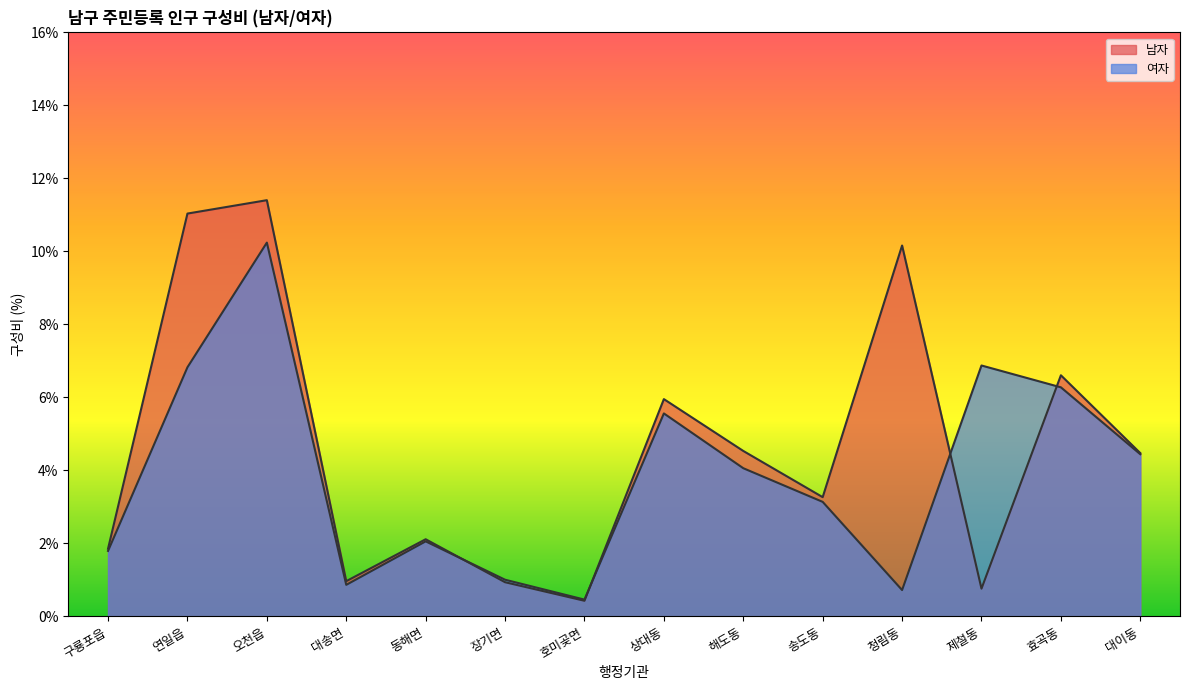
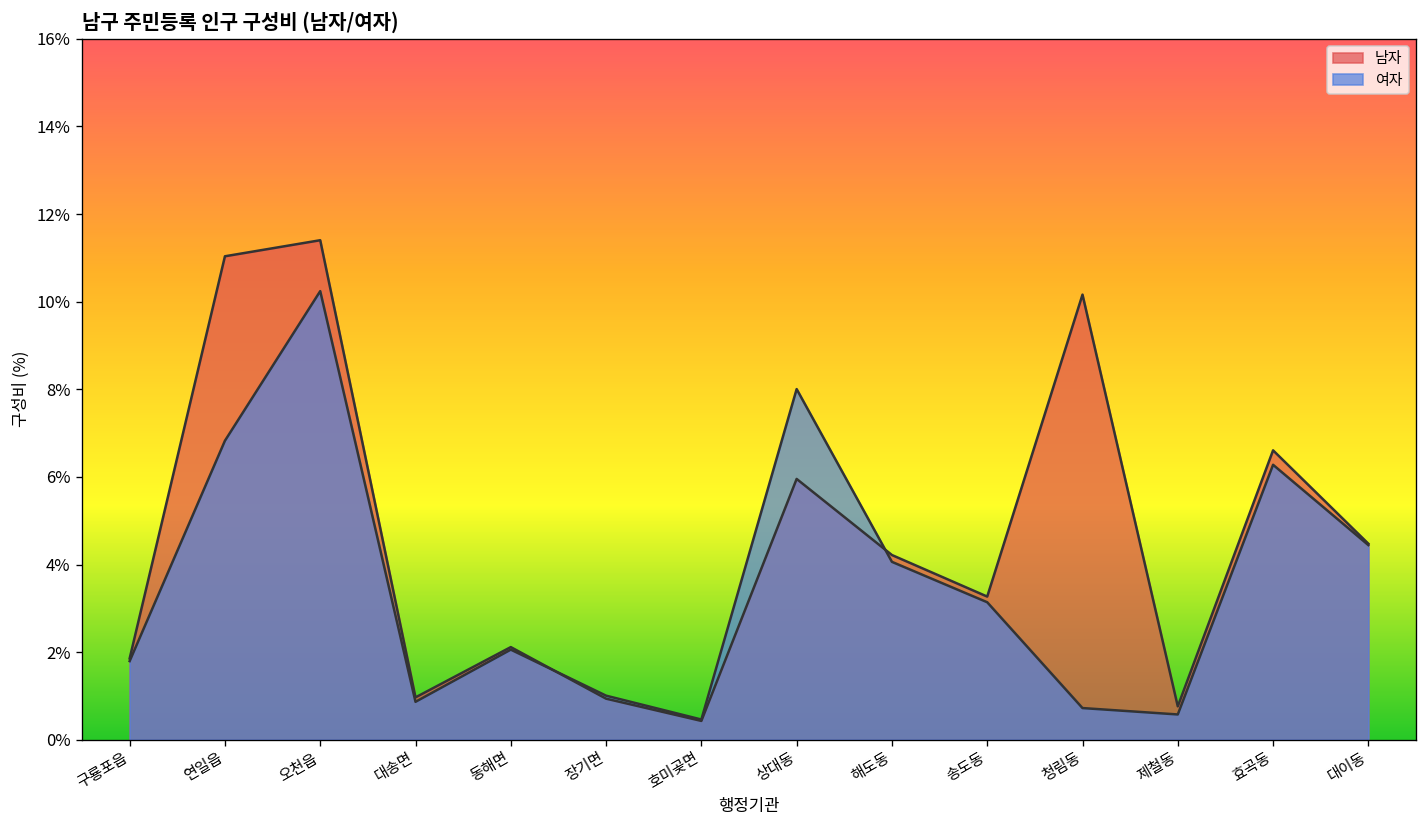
여자, 상대동: 5.6% -> 8.0%
남자, 해도동: 4.5% -> 4.2%
여자, 제철동: 6.9% -> 0.6%
